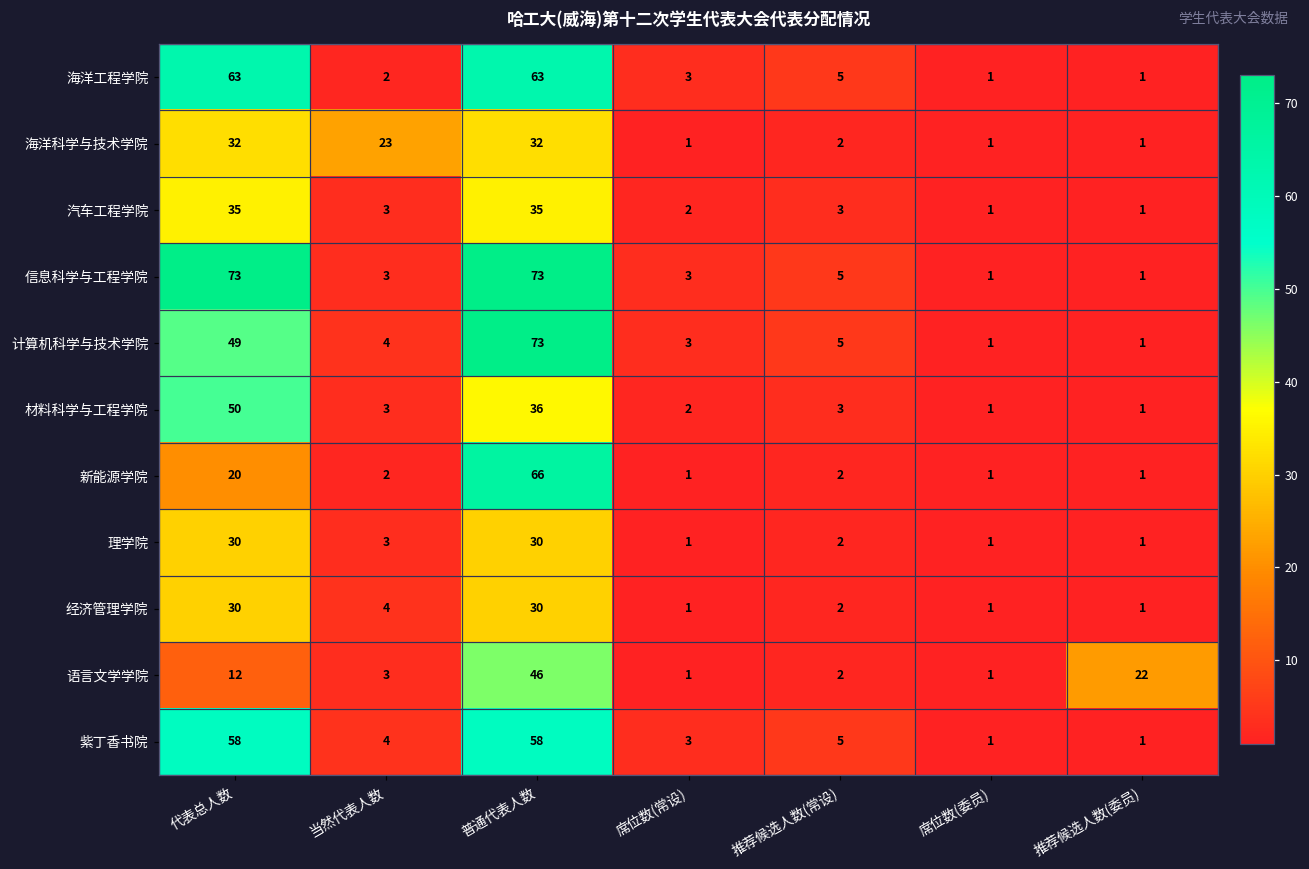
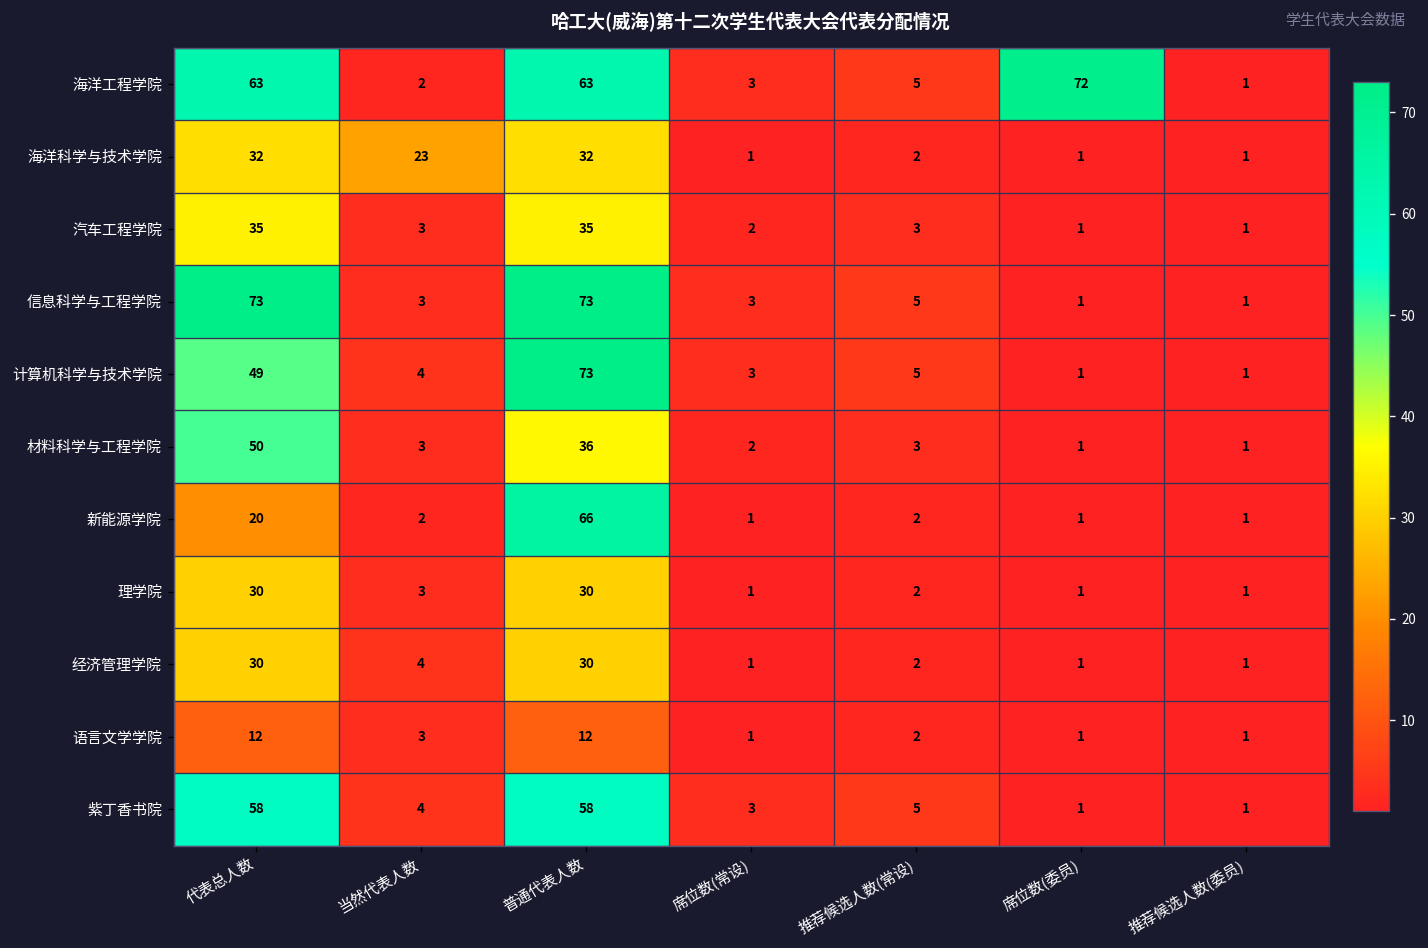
海洋工程学院, 席位数(委员): 1 -> 72
语言文学学院, 普通代表人数: 46 -> 12
语言文学学院, 推荐候选人数(委员): 22 -> 1
